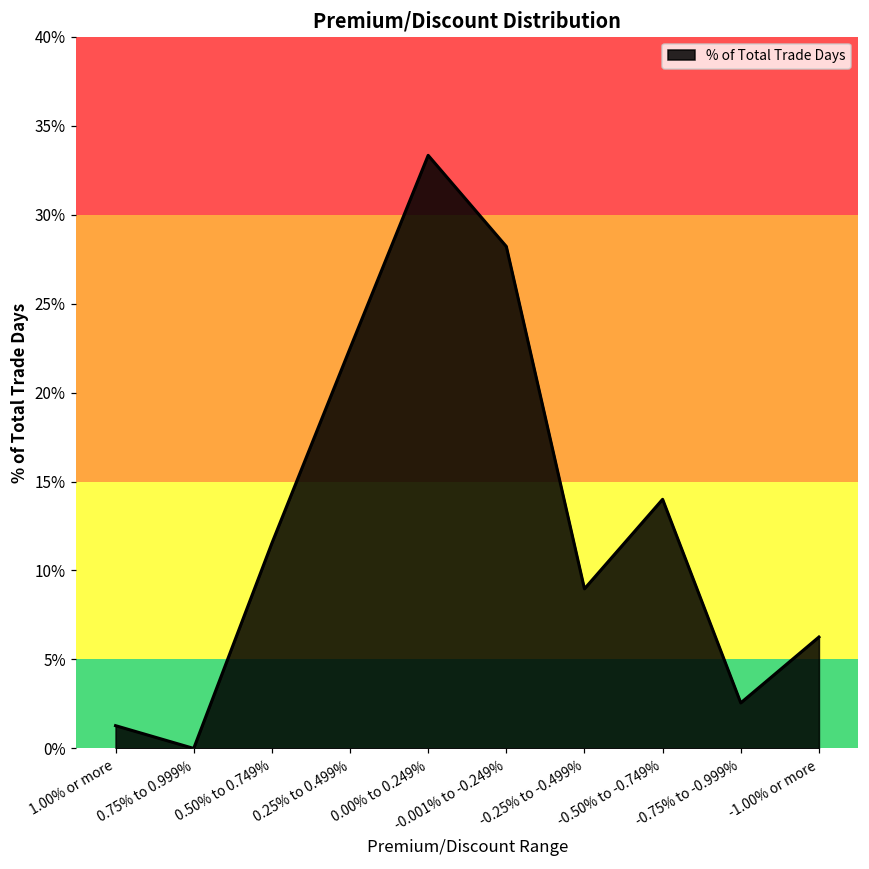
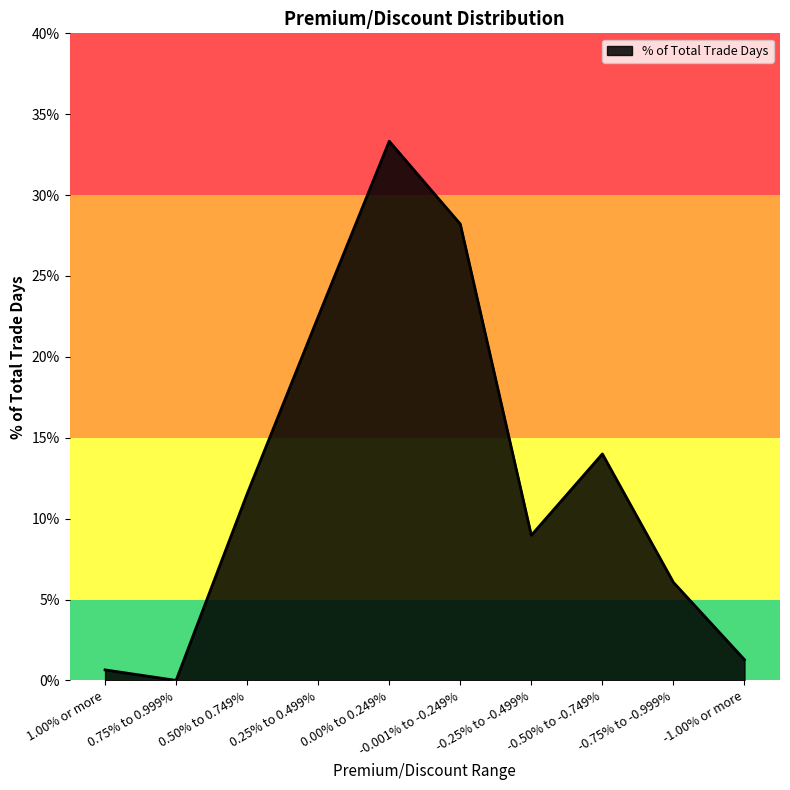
1.00% or more: 1.3% -> 0.7%
-0.75% to -0.999%: 2.6% -> 6.1%
-1.00% or more: 6.3% -> 1.3%
